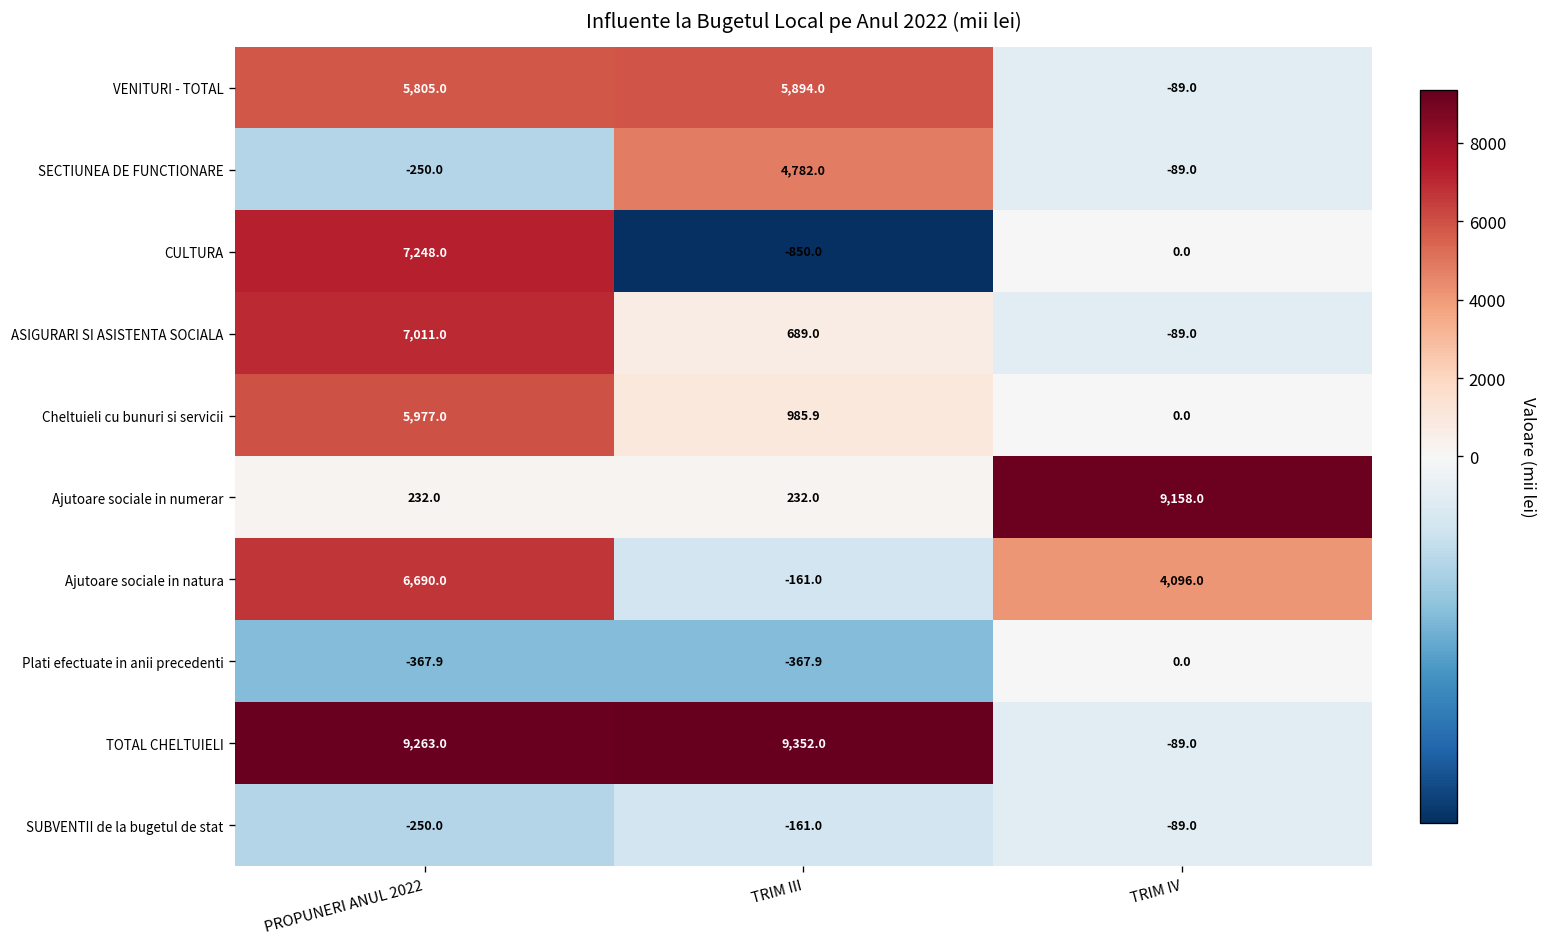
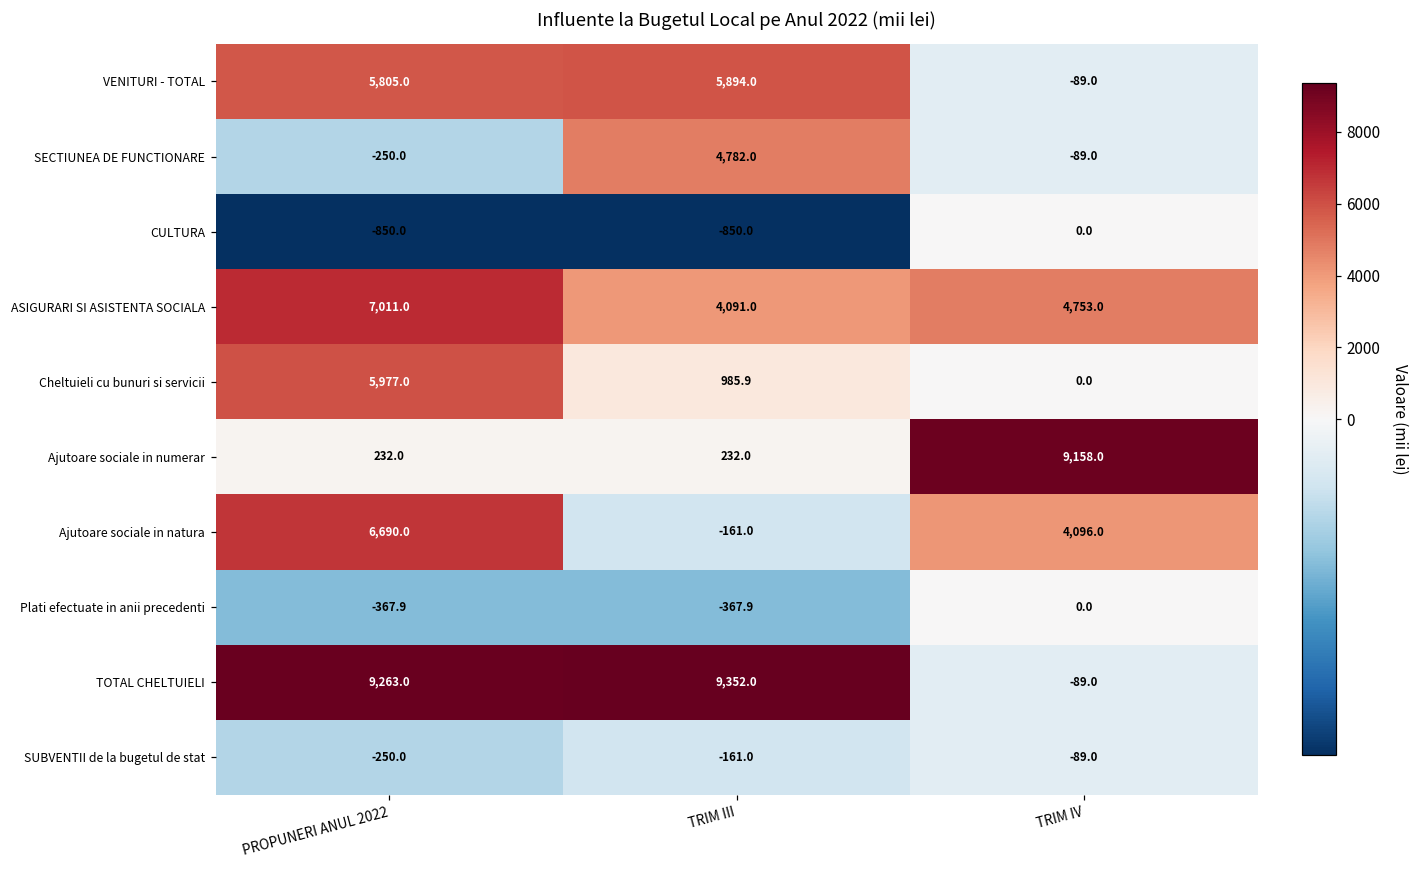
CULTURA, PROPUNERI ANUL 2022: 7,248.0 -> -850.0
ASIGURARI SI ASISTENTA SOCIALA, TRIM III: 689.0 -> 4,091.0
ASIGURARI SI ASISTENTA SOCIALA, TRIM IV: -89.0 -> 4,753.0
